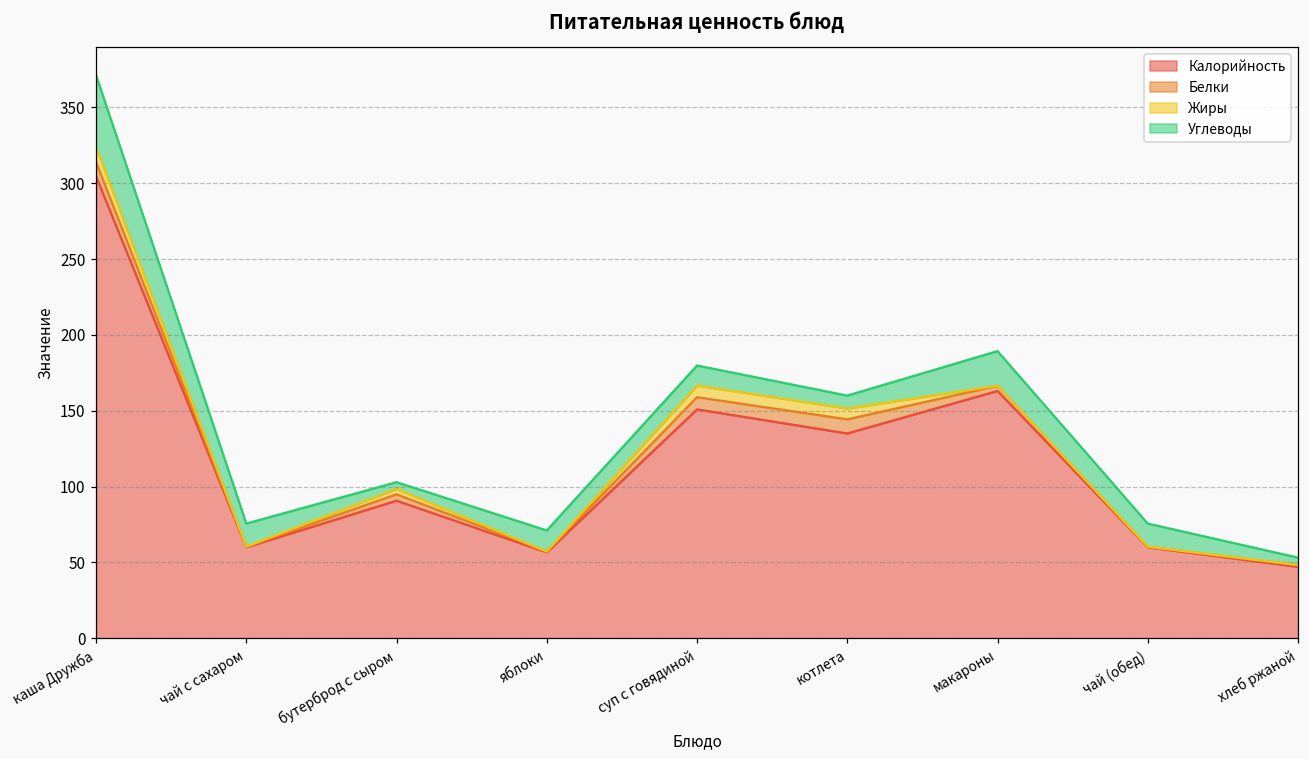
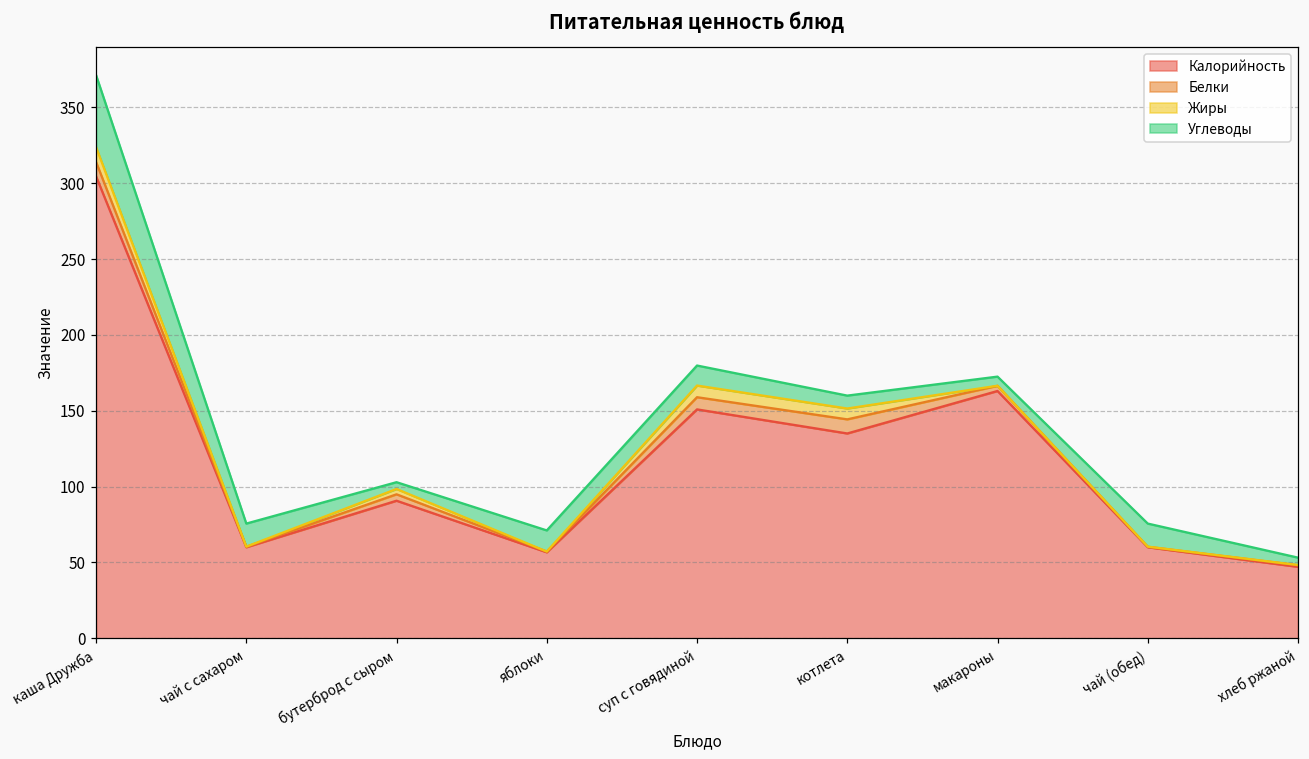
Углеводы, макароны: 23 -> 6
